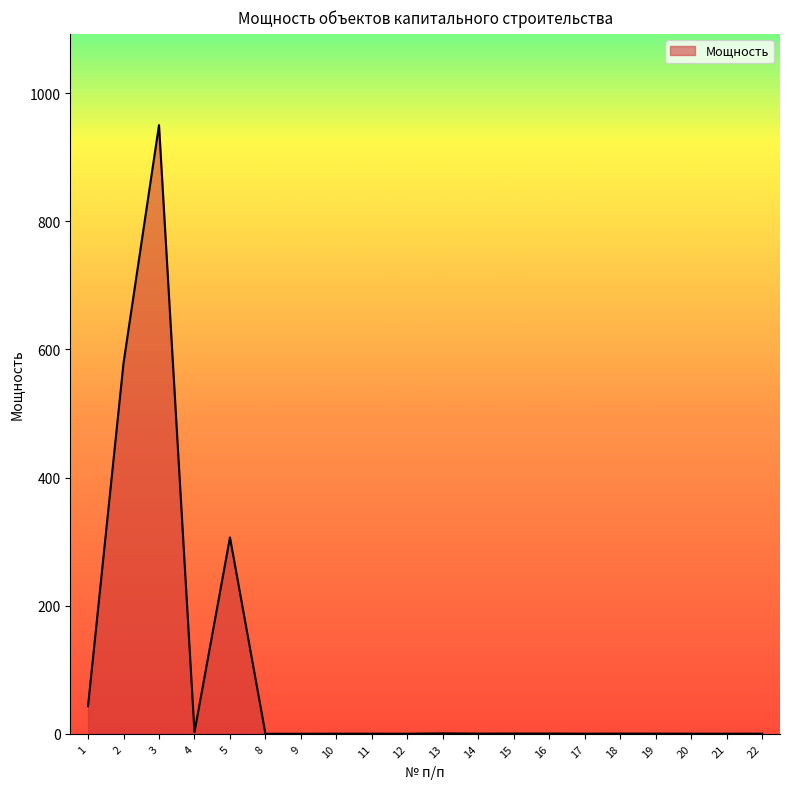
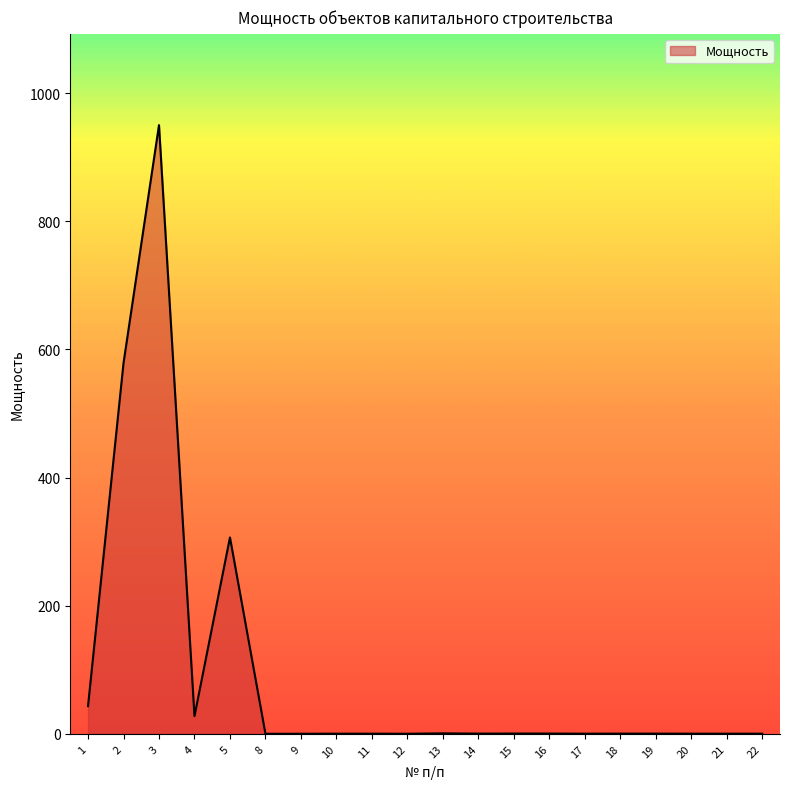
4: 0 -> 30
